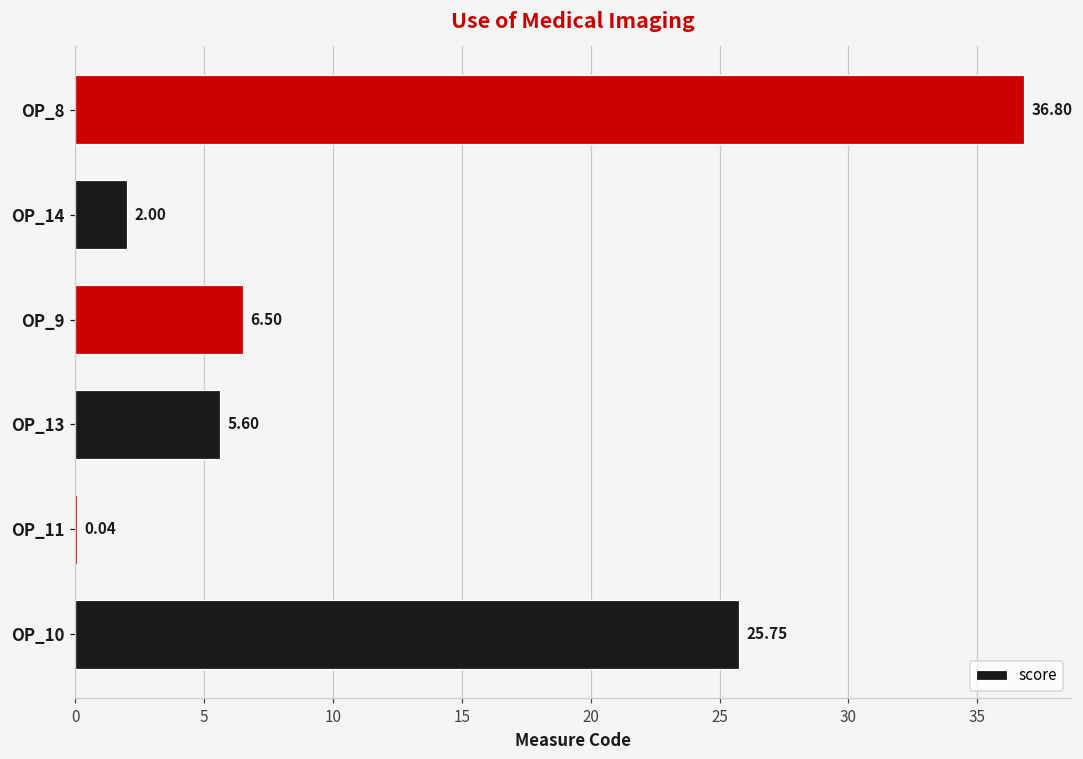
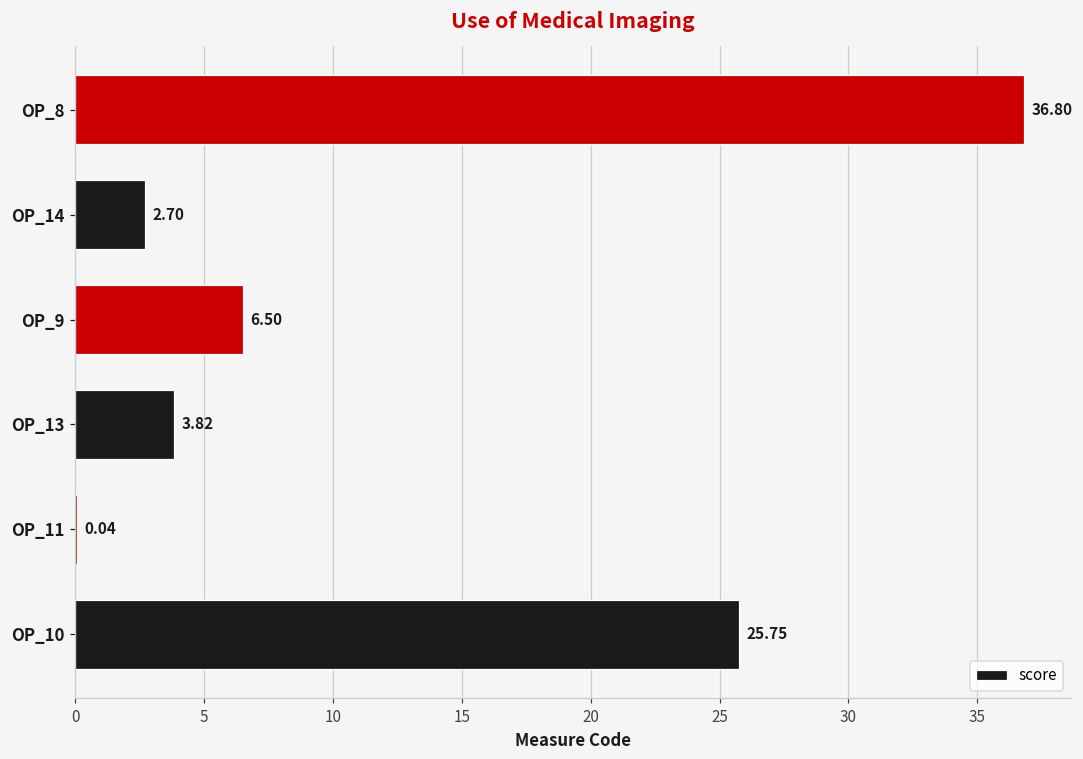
OP_14: 2.00 -> 2.70
OP_13: 5.60 -> 3.82
